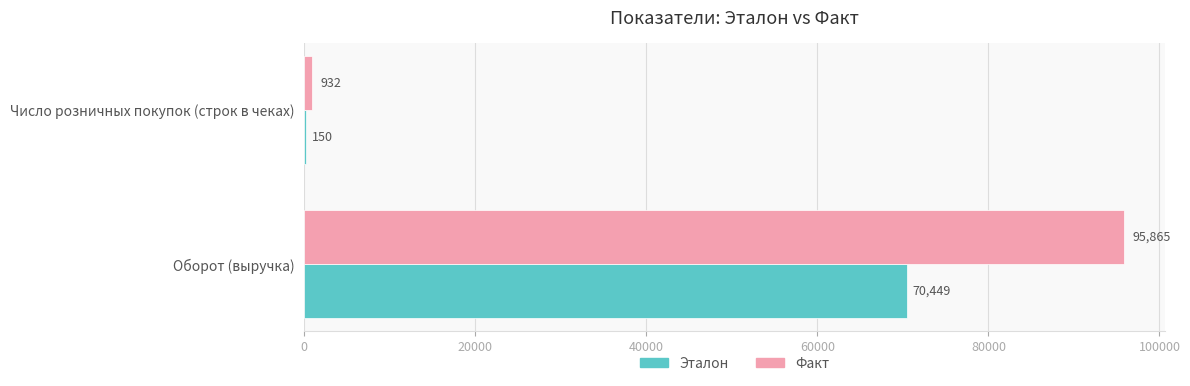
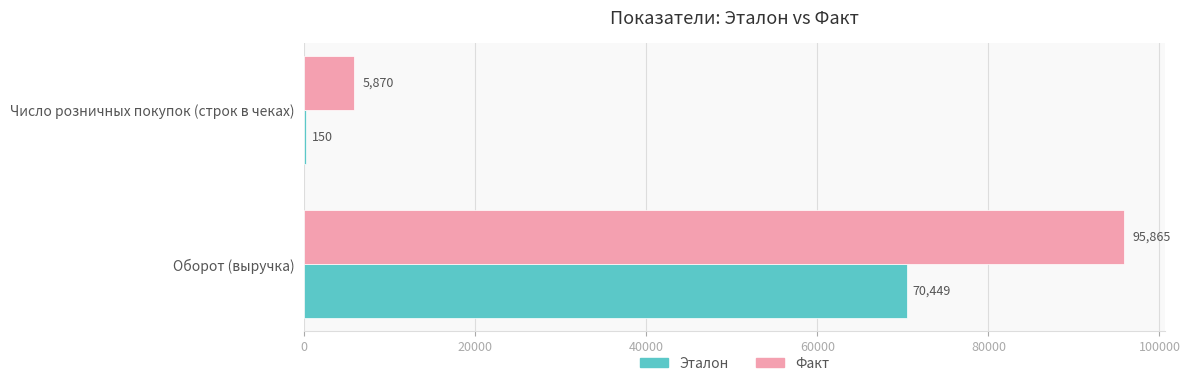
Факт, Число розничных покупок (строк в чеках): 932 -> 5,870
